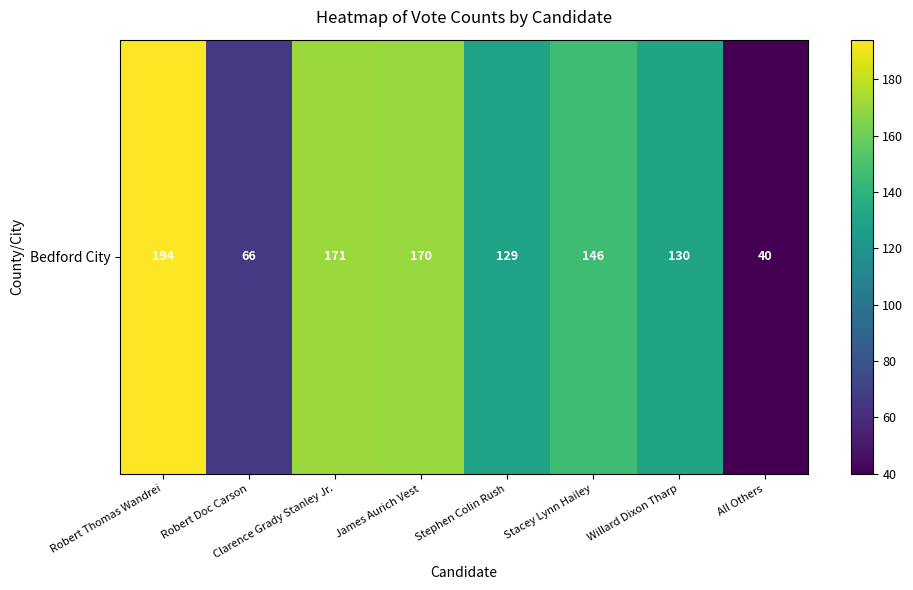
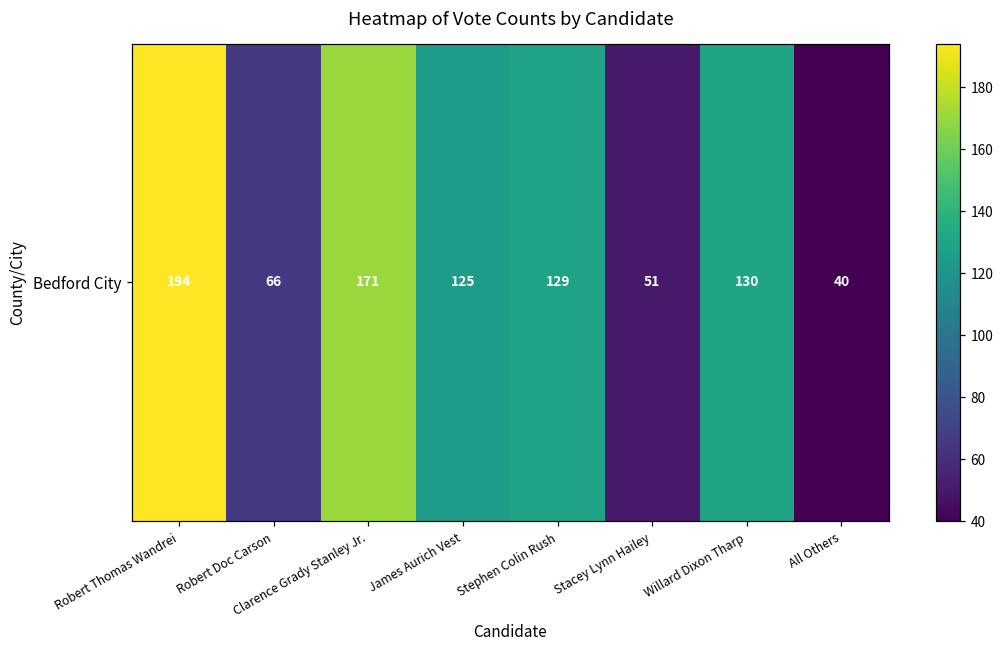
Bedford City, James Aurich Vest: 170 -> 125
Bedford City, Stacey Lynn Hailey: 146 -> 51
